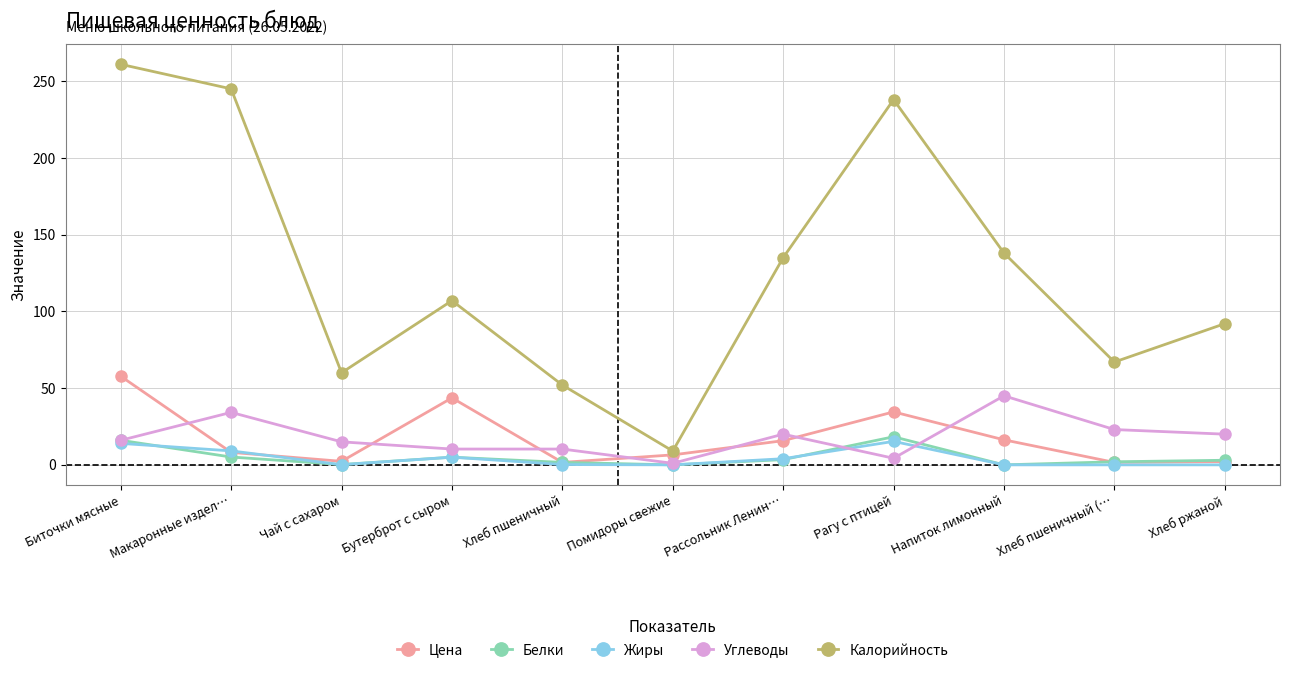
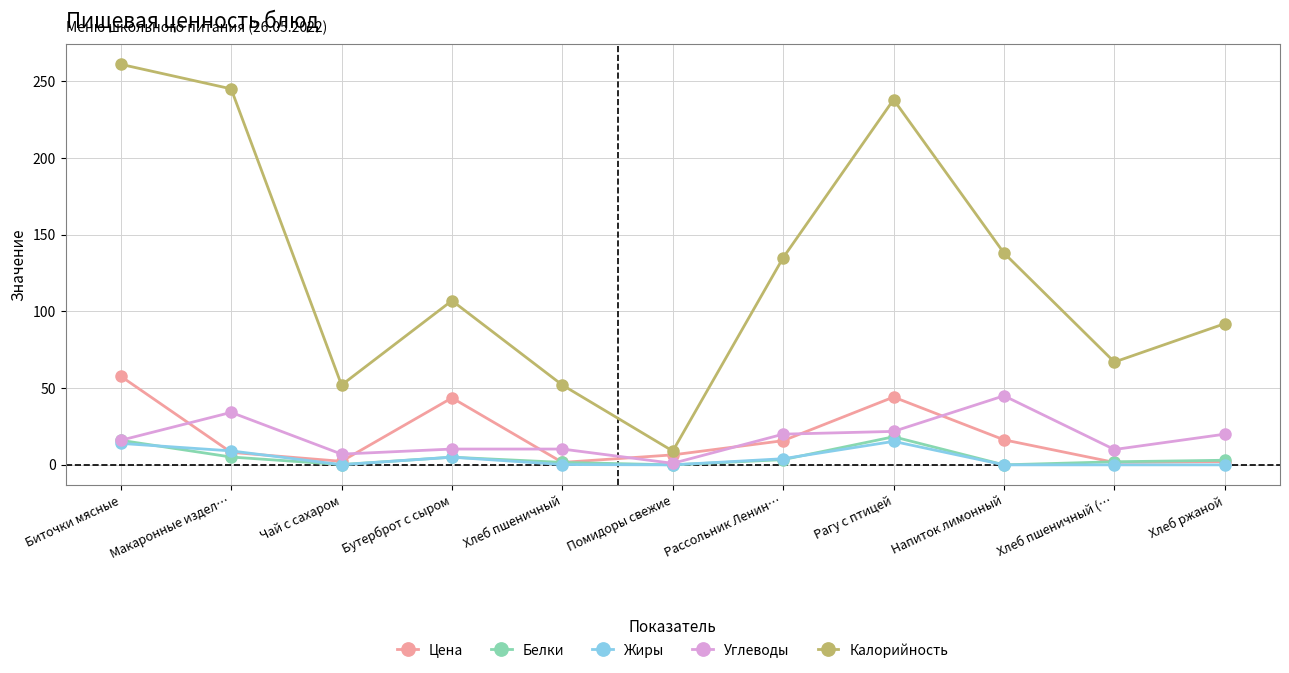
Углеводы, Чай с сахаром: 15 -> 7
Калорийность, Чай с сахаром: 60 -> 52
Цена, Рагу с птицей: 35 -> 44
Углеводы, Рагу с птицей: 4 -> 22
Углеводы, Хлеб пшеничный (…: 23 -> 10
